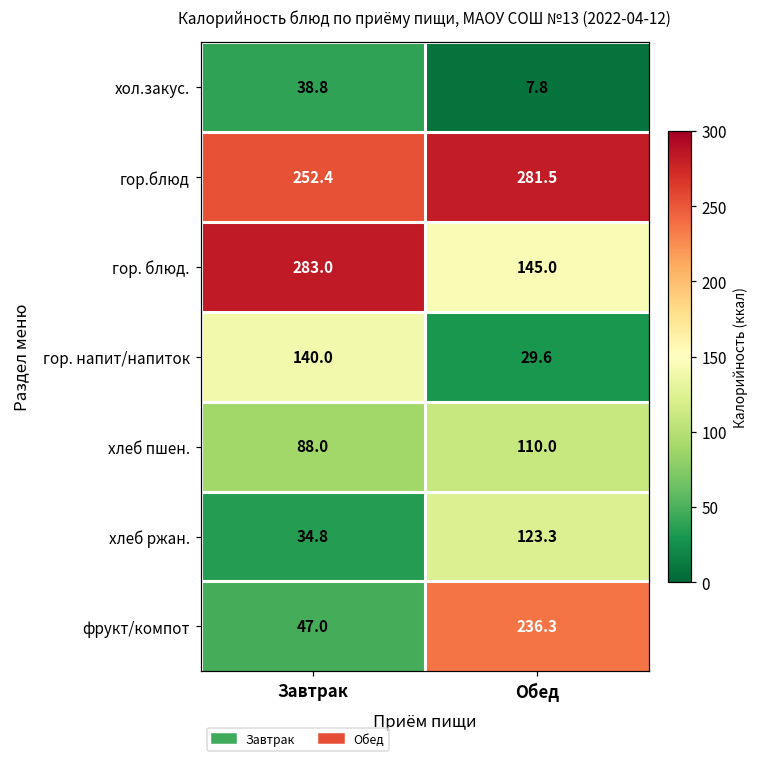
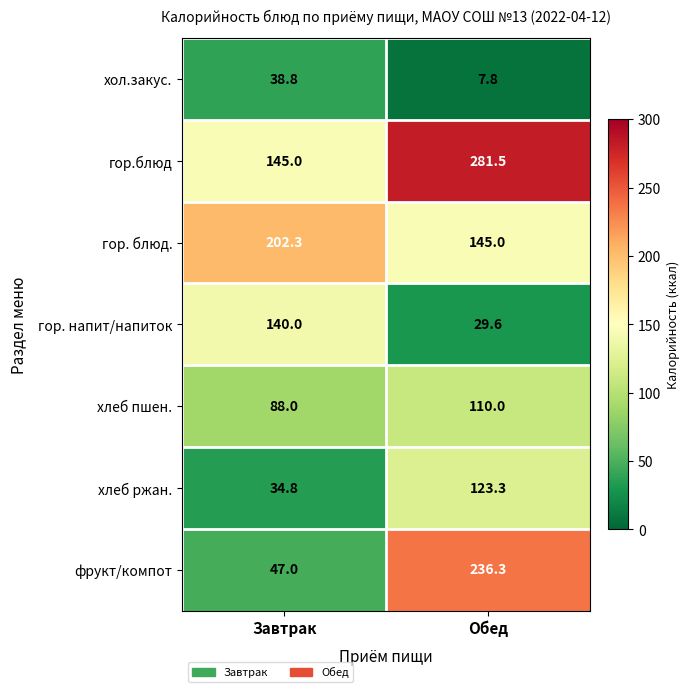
гор.блюд, Завтрак: 252.4 -> 145.0
гор. блюд., Завтрак: 283.0 -> 202.3
